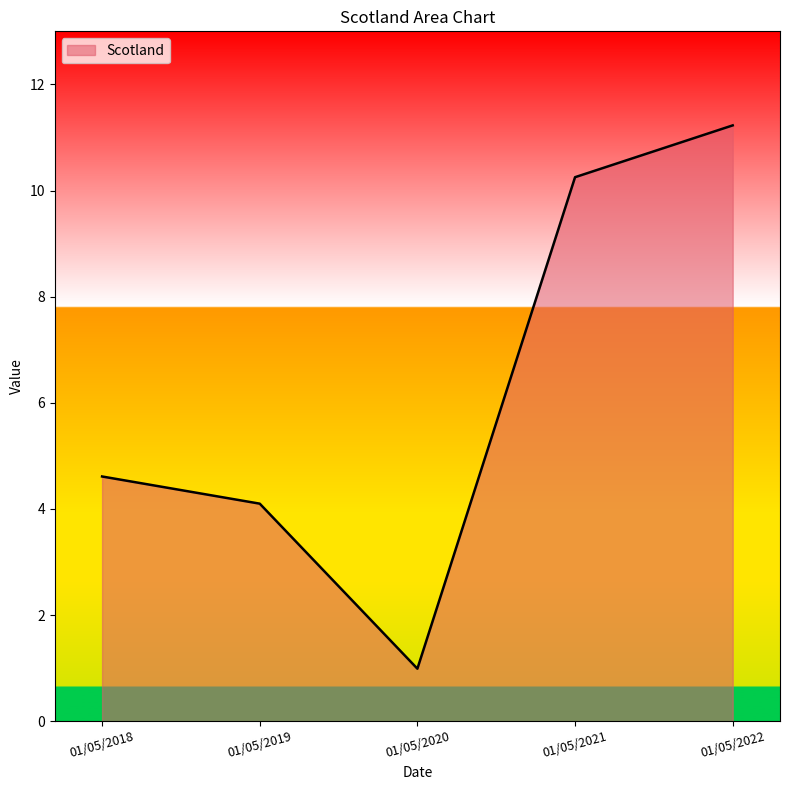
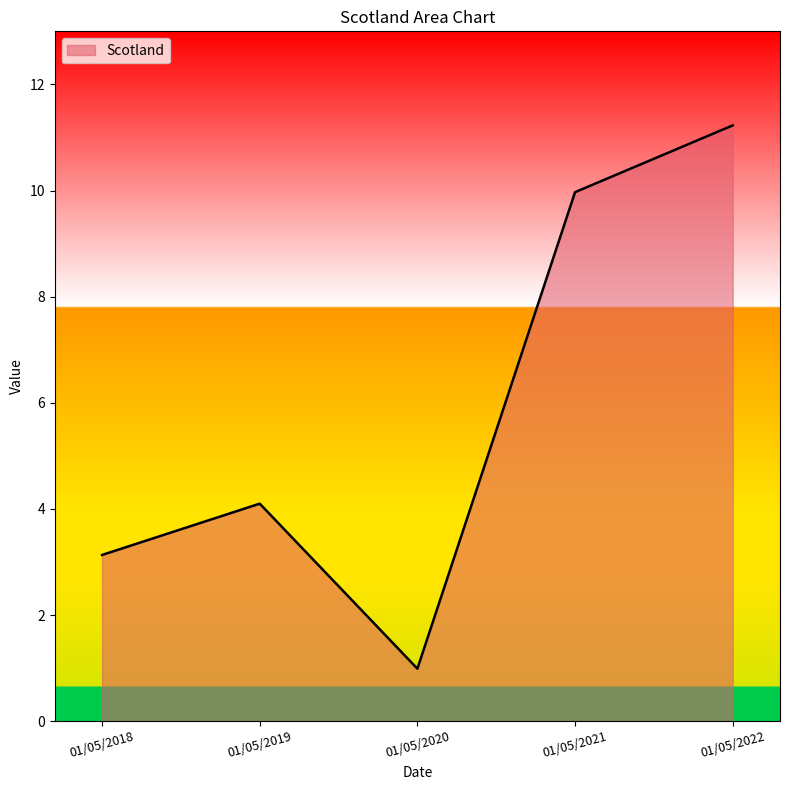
01/05/2018: 4.6 -> 3.1
01/05/2021: 10.3 -> 10.0
